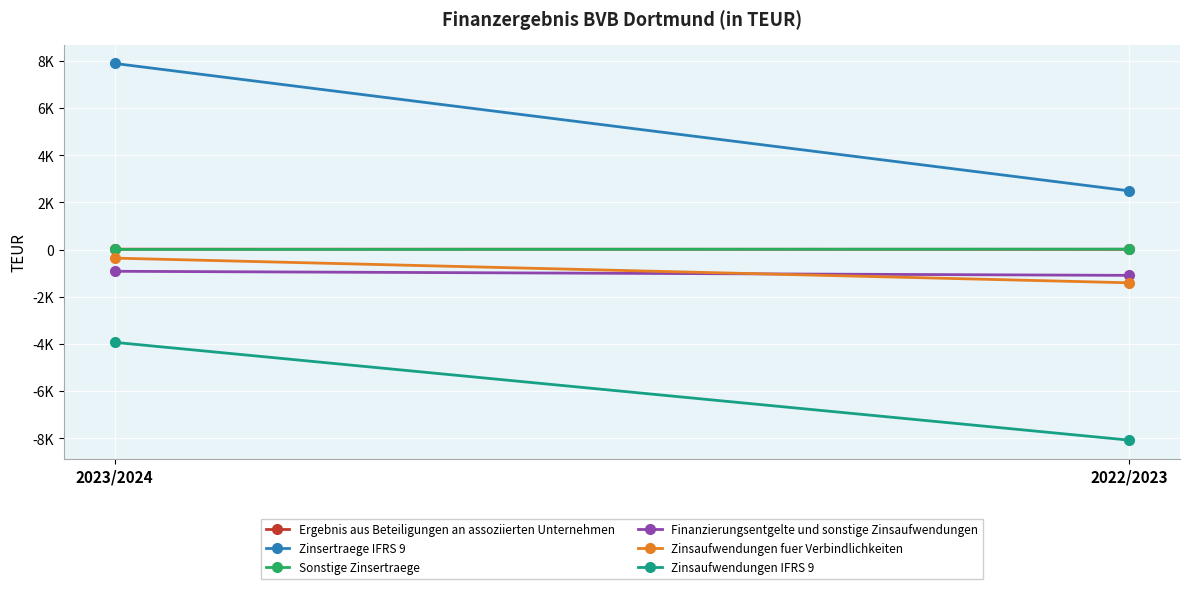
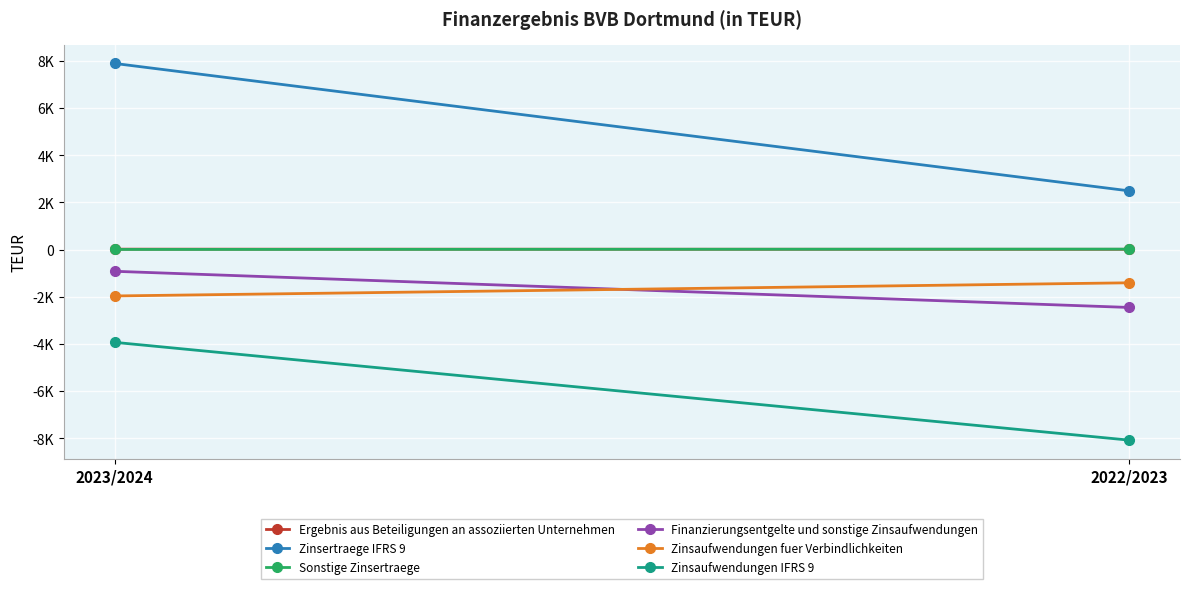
Zinsaufwendungen fuer Verbindlichkeiten, 2023/2024: -400 -> -2000
Finanzierungsentgelte und sonstige Zinsaufwendungen, 2022/2023: -1100 -> -2500
